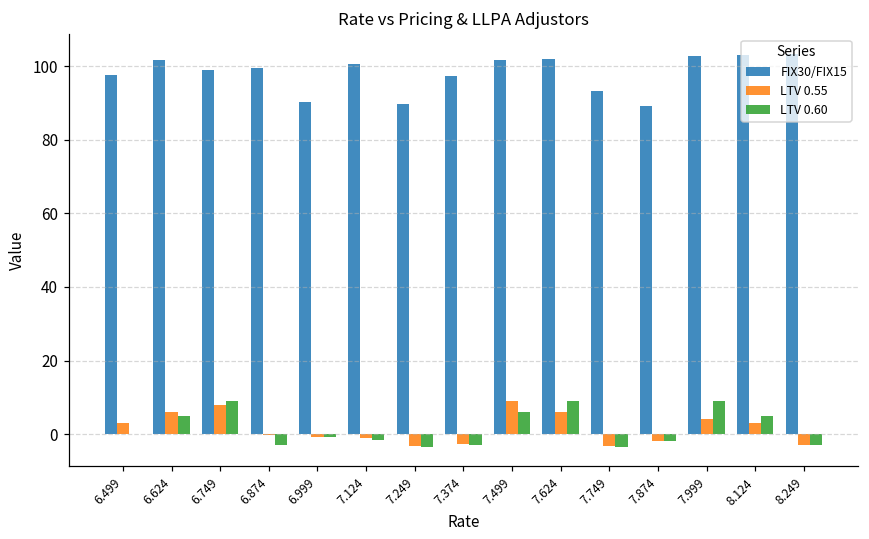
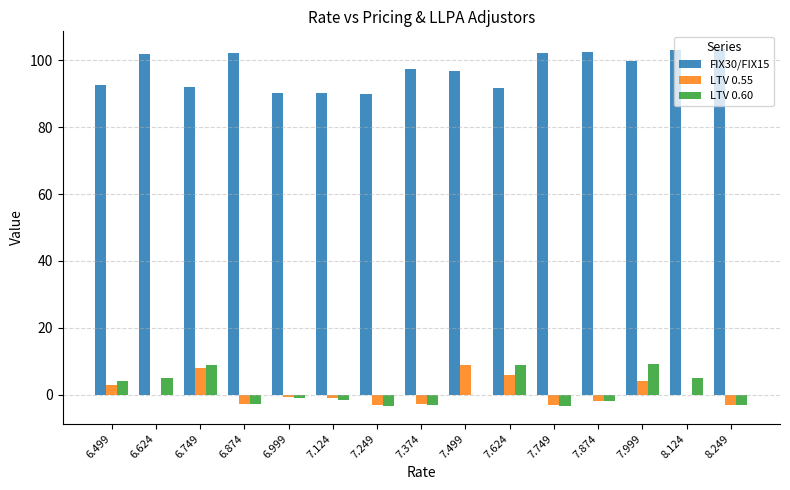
FIX30/FIX15, 6.499: 98 -> 93
LTV 0.60, 6.499: 0 -> 4
LTV 0.55, 6.624: 6 -> 0
FIX30/FIX15, 6.749: 99 -> 92
FIX30/FIX15, 6.874: 100 -> 102
LTV 0.55, 6.874: 0 -> -3
FIX30/FIX15, 7.124: 101 -> 90
FIX30/FIX15, 7.499: 102 -> 97
LTV 0.60, 7.499: 6 -> 0
FIX30/FIX15, 7.624: 102 -> 92
FIX30/FIX15, 7.749: 93 -> 102
FIX30/FIX15, 7.874: 89 -> 103
FIX30/FIX15, 7.999: 103 -> 100
LTV 0.55, 8.124: 3 -> 0
